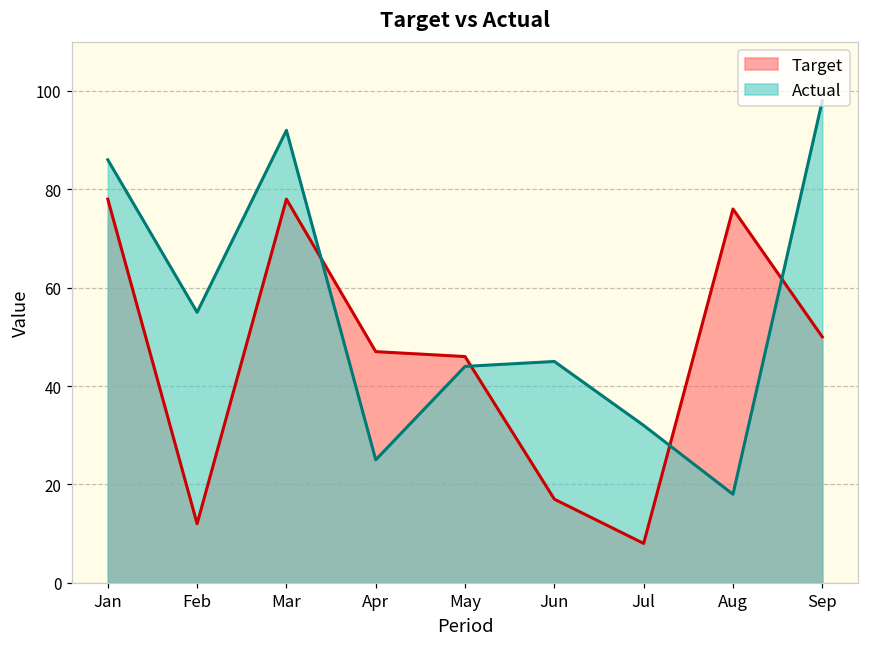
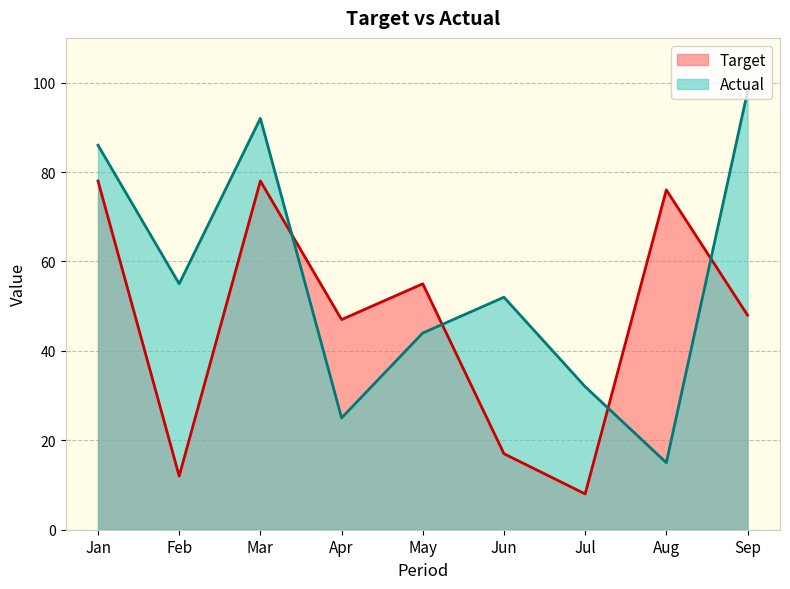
Target, May: 46 -> 55
Actual, Jun: 45 -> 52
Actual, Aug: 18 -> 15
Target, Sep: 50 -> 48
